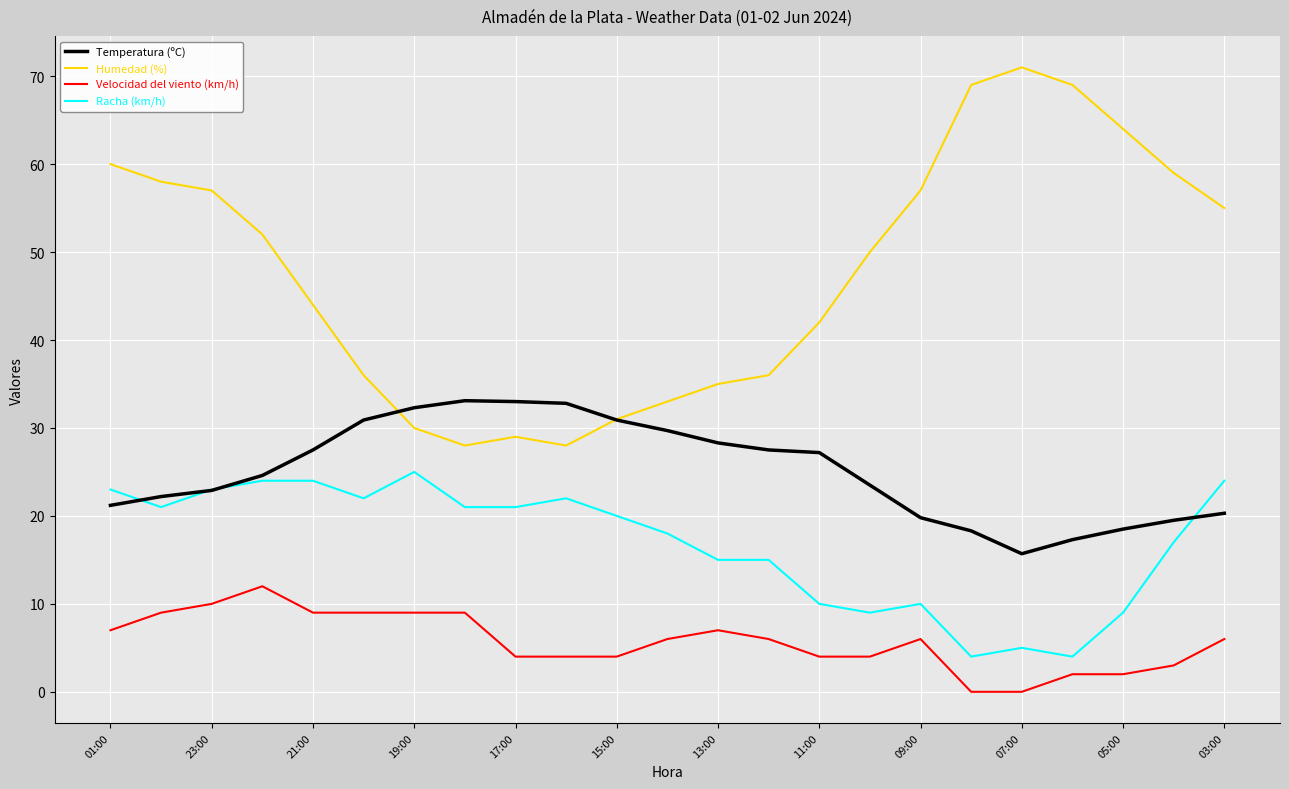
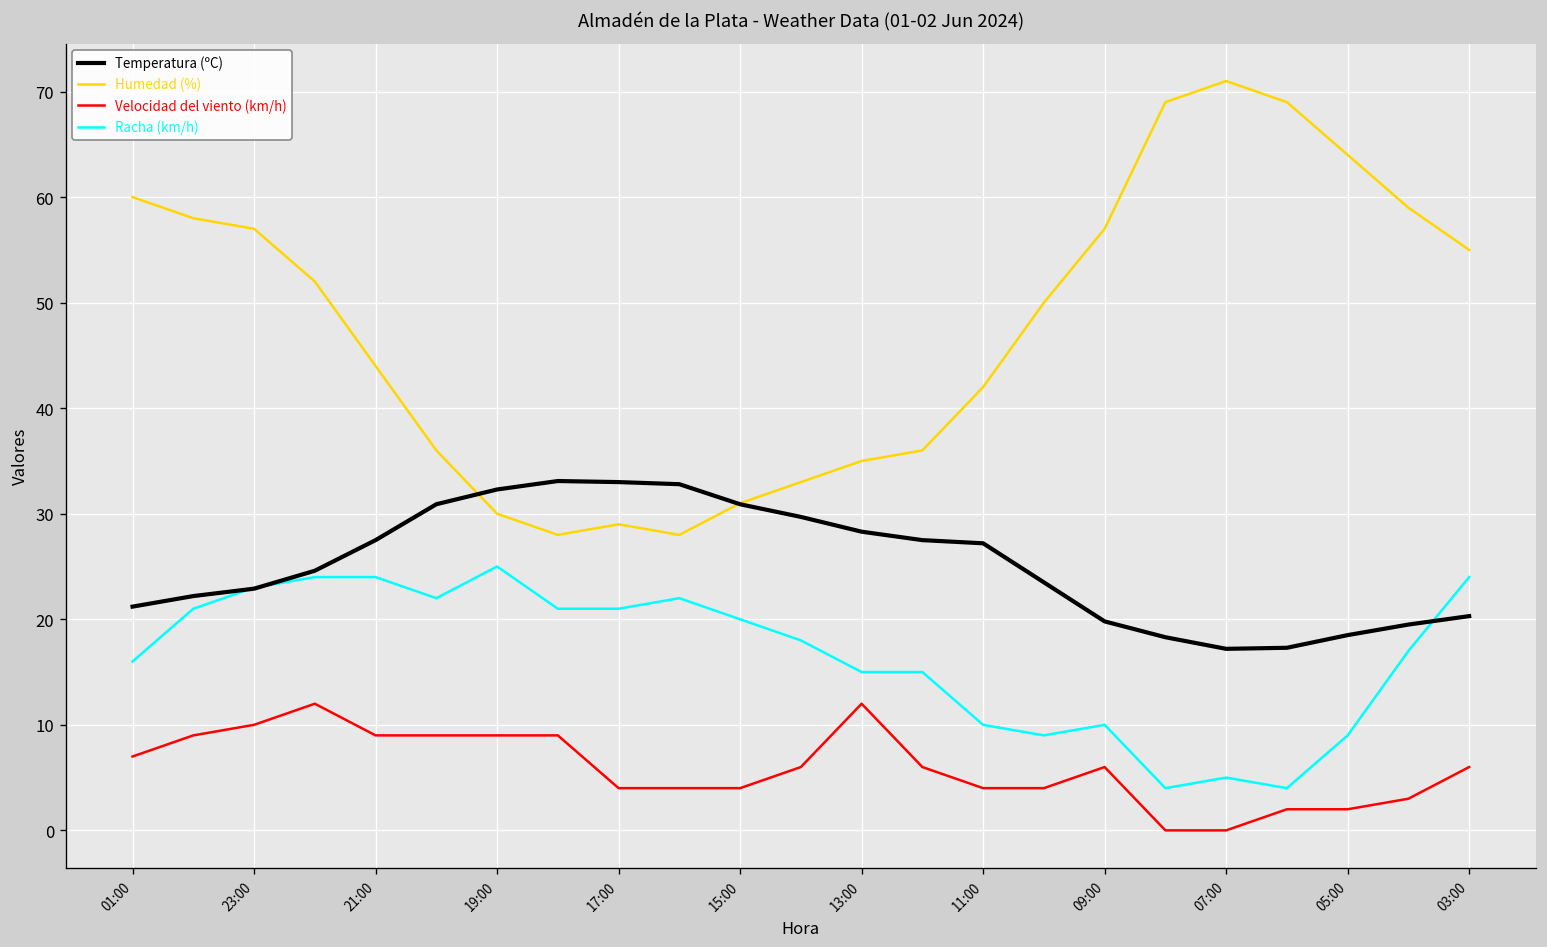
Racha (km/h), 01:00: 23 -> 16
Velocidad del viento (km/h), 13:00: 7 -> 12
Temperatura (ºC), 07:00: 16 -> 17
